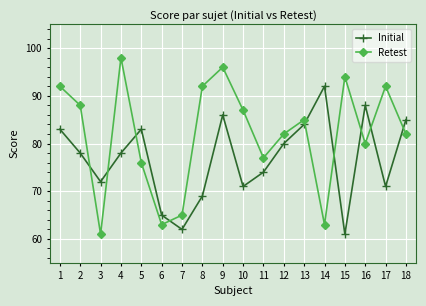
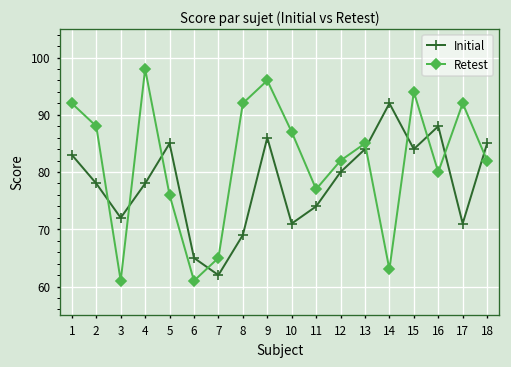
Initial, 5: 83 -> 85
Retest, 6: 63 -> 61
Initial, 15: 61 -> 84
